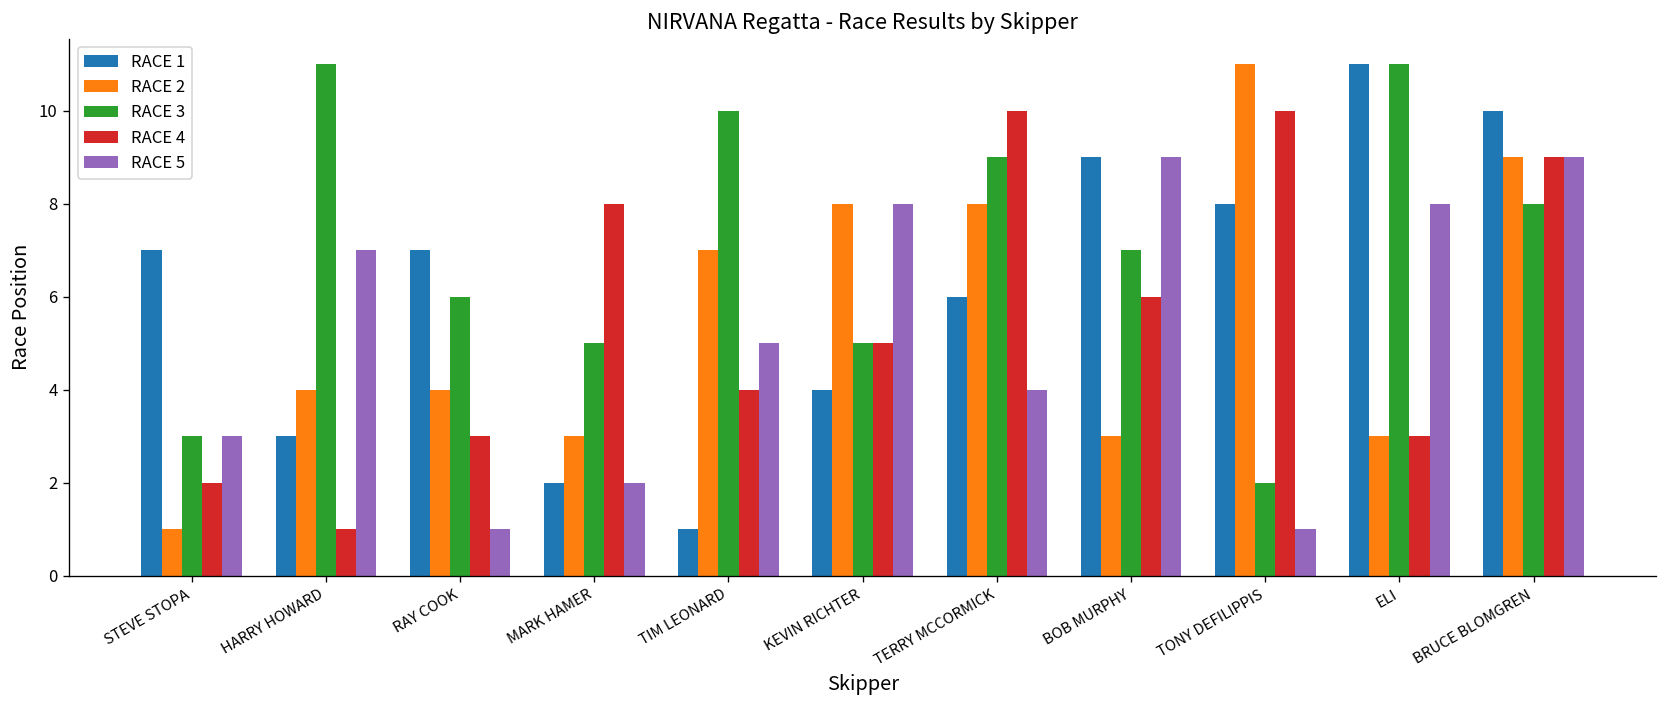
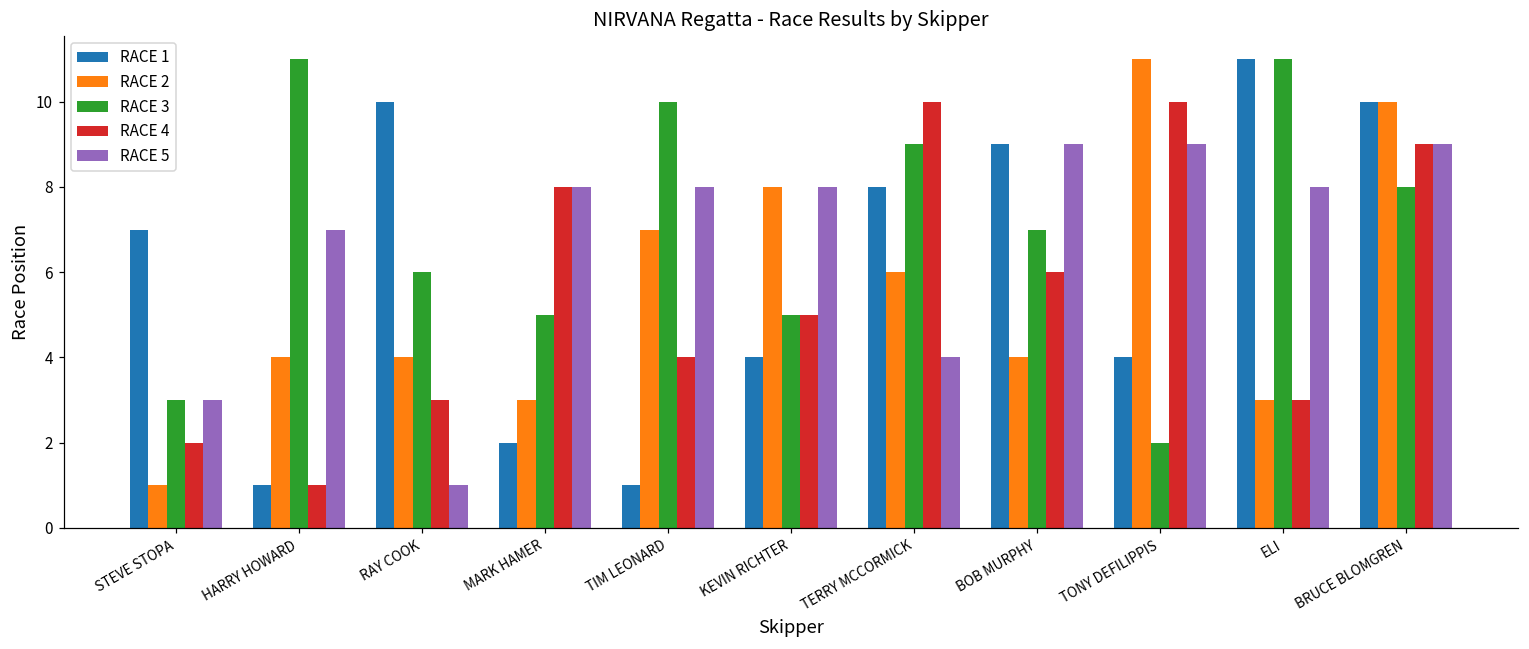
RACE 1, HARRY HOWARD: 3 -> 1
RACE 1, RAY COOK: 7 -> 10
RACE 5, MARK HAMER: 2 -> 8
RACE 5, TIM LEONARD: 5 -> 8
RACE 1, TERRY MCCORMICK: 6 -> 8
RACE 2, TERRY MCCORMICK: 8 -> 6
RACE 2, BOB MURPHY: 3 -> 4
RACE 1, TONY DEFILIPPIS: 8 -> 4
RACE 5, TONY DEFILIPPIS: 1 -> 9
RACE 2, BRUCE BLOMGREN: 9 -> 10
